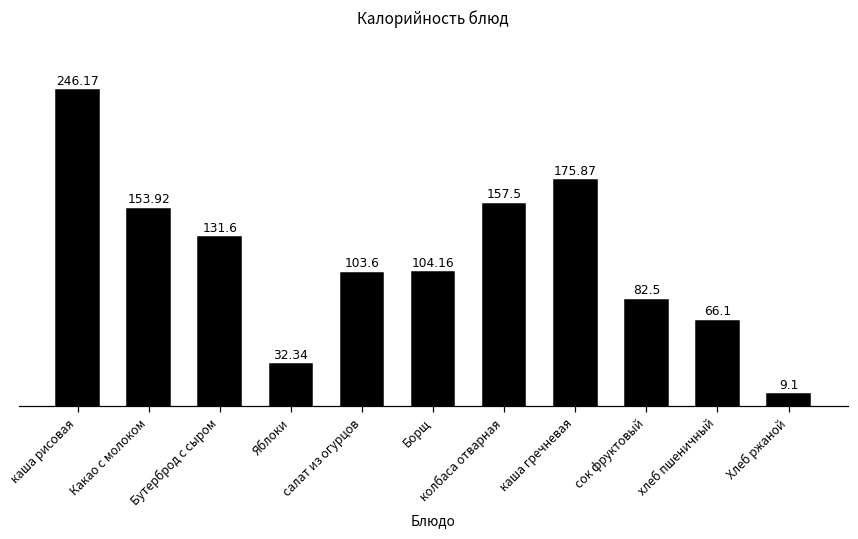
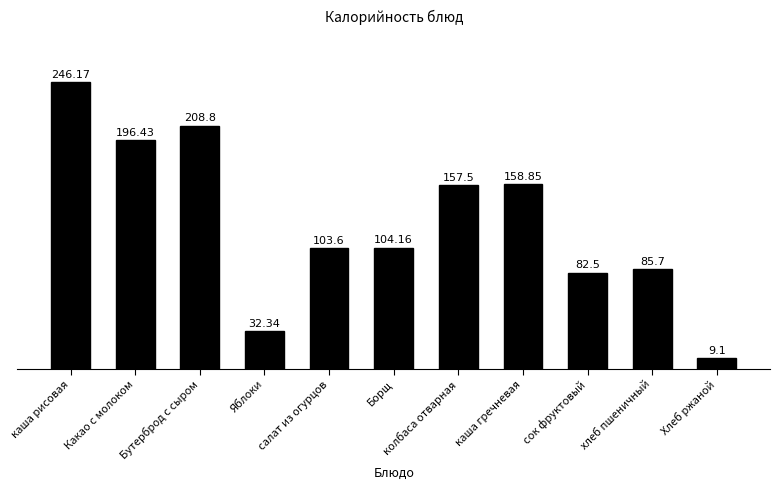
Какао с молоком: 153.92 -> 196.43
Бутерброд с сыром: 131.6 -> 208.8
каша гречневая: 175.87 -> 158.85
хлеб пшеничный: 66.1 -> 85.7
